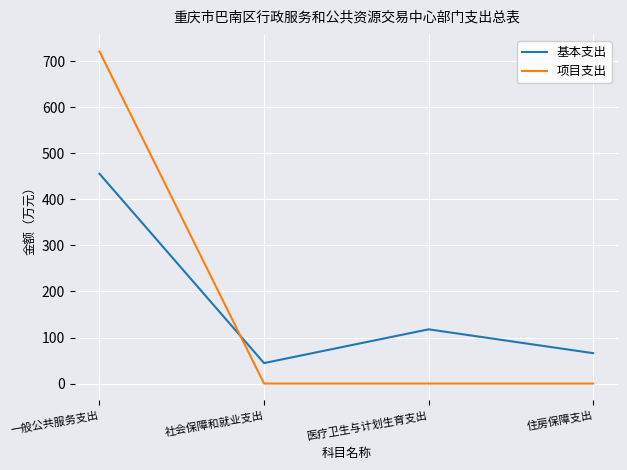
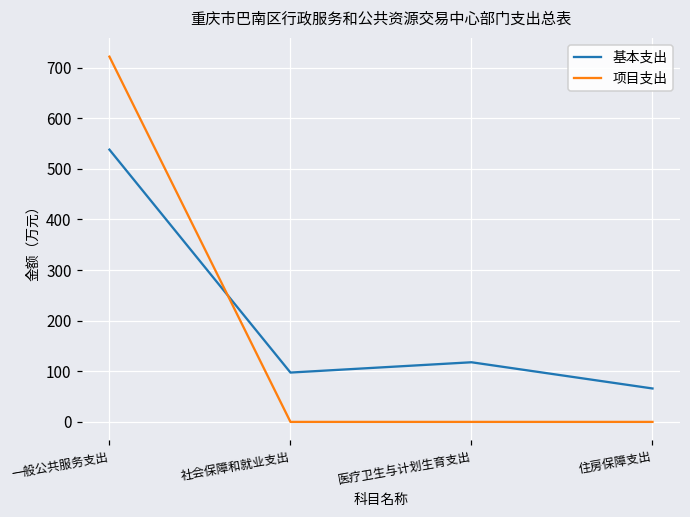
基本支出, 一般公共服务支出: 460 -> 540
基本支出, 社会保障和就业支出: 40 -> 100
